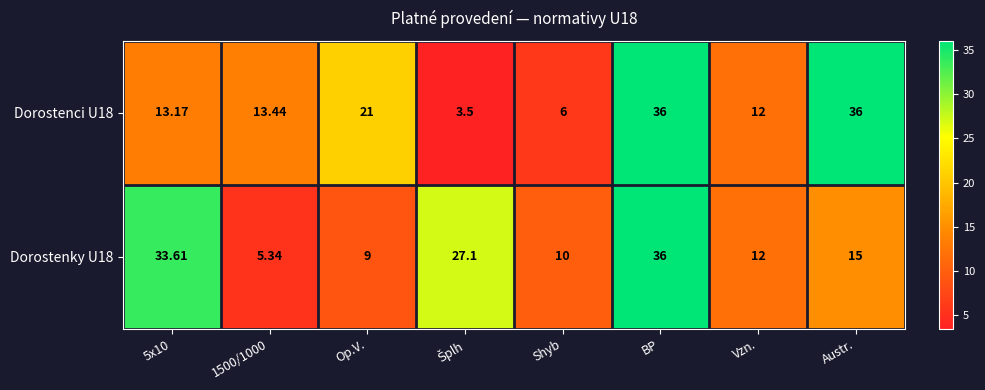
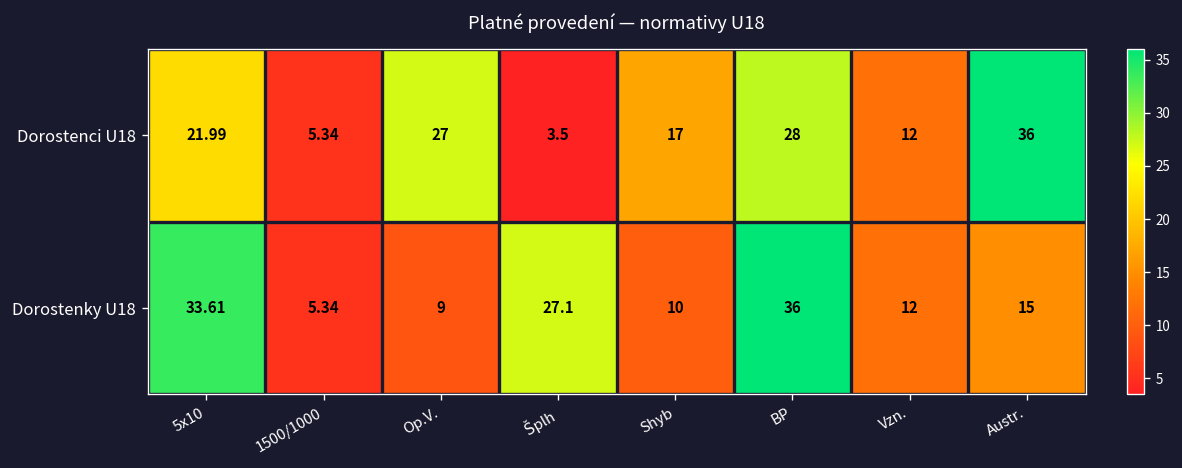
Dorostenci U18, 5x10: 13.17 -> 21.99
Dorostenci U18, 1500/1000: 13.44 -> 5.34
Dorostenci U18, Op.V.: 21 -> 27
Dorostenci U18, Shyb: 6 -> 17
Dorostenci U18, BP: 36 -> 28
